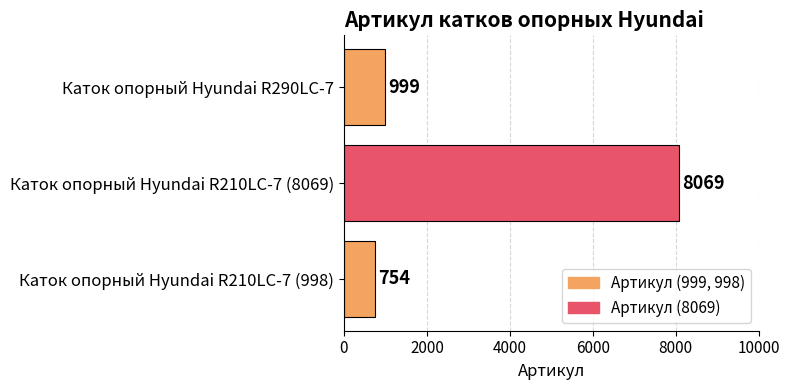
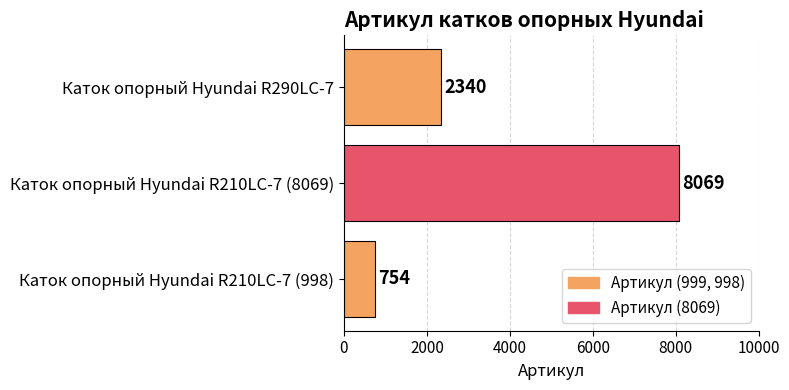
Каток опорный Hyundai R290LC-7: 999 -> 2340
